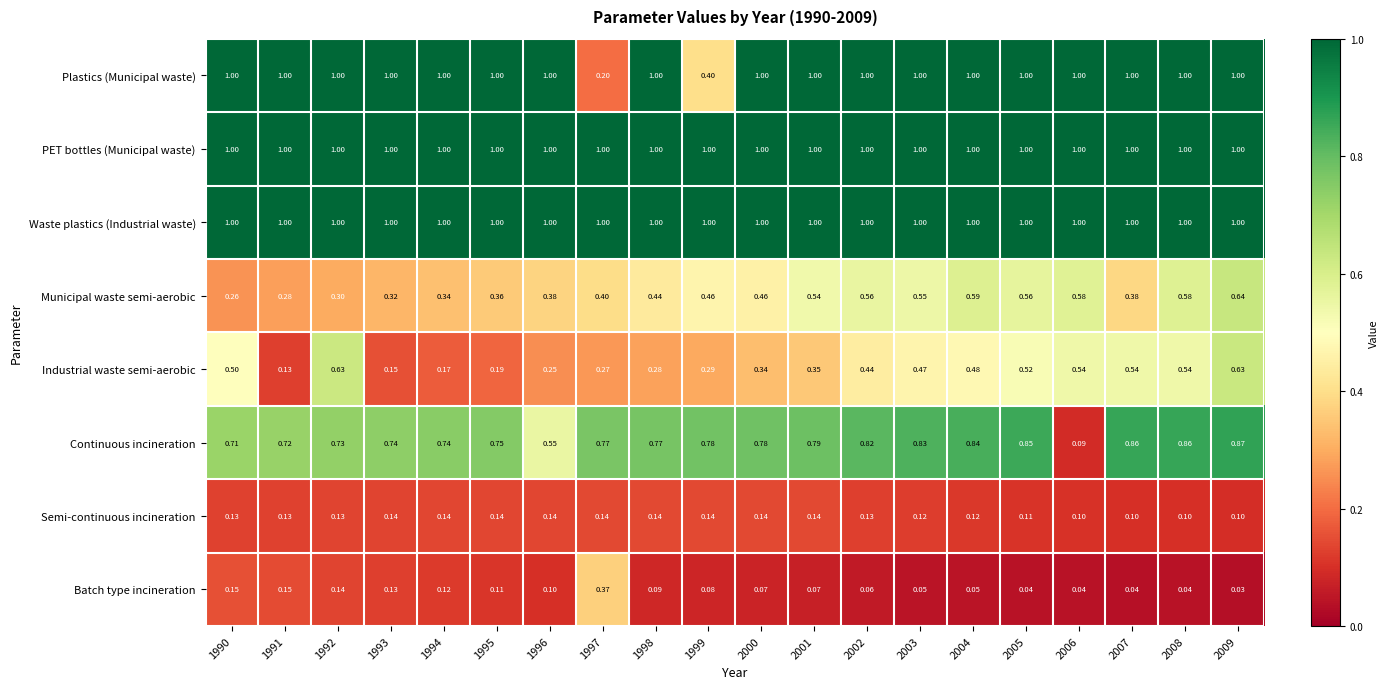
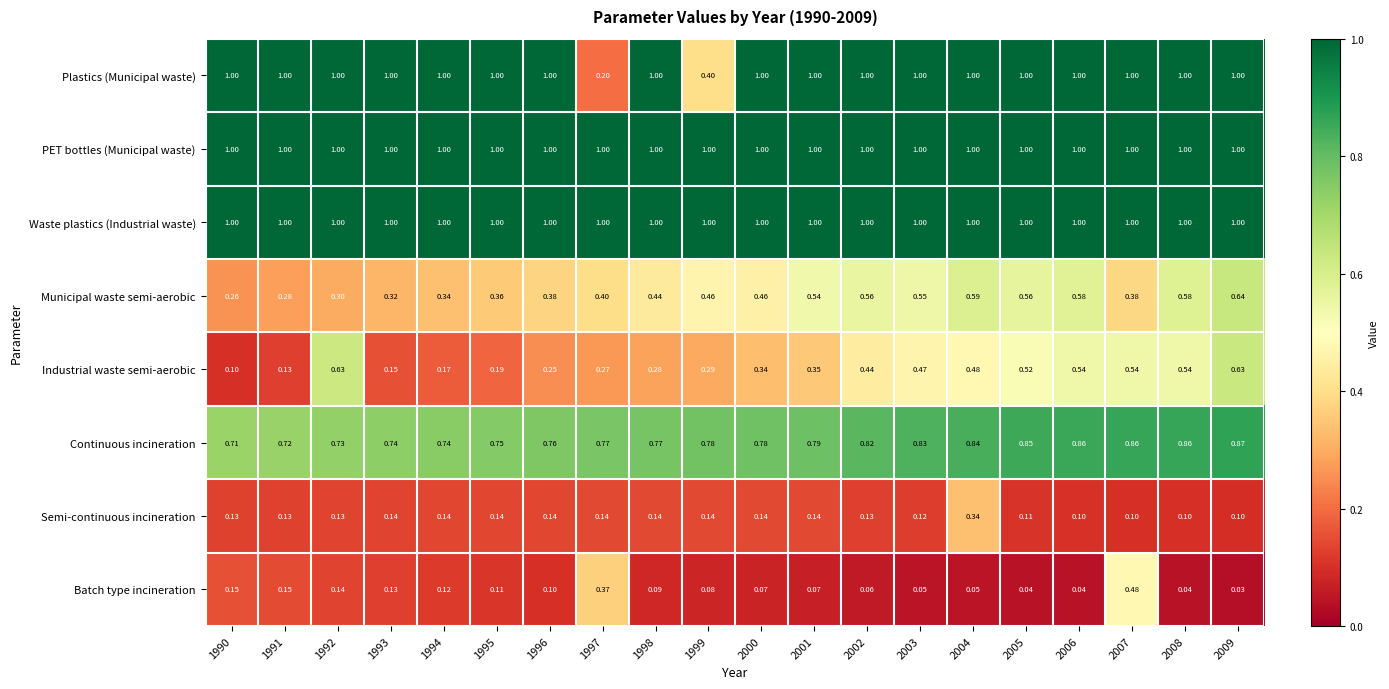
Industrial waste semi-aerobic, 1990: 0.50 -> 0.10
Continuous incineration, 1996: 0.55 -> 0.76
Continuous incineration, 2006: 0.09 -> 0.86
Semi-continuous incineration, 2004: 0.12 -> 0.34
Batch type incineration, 2007: 0.04 -> 0.48
